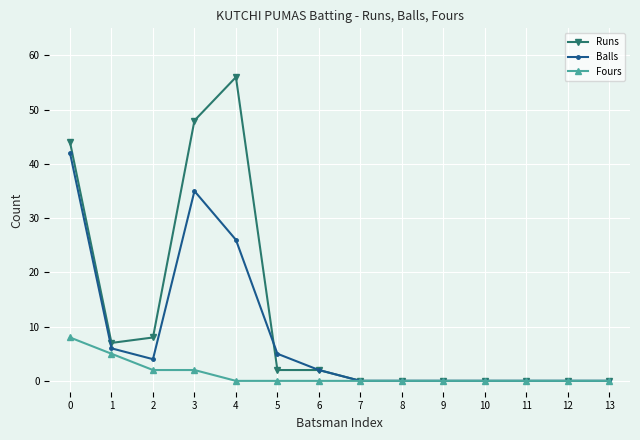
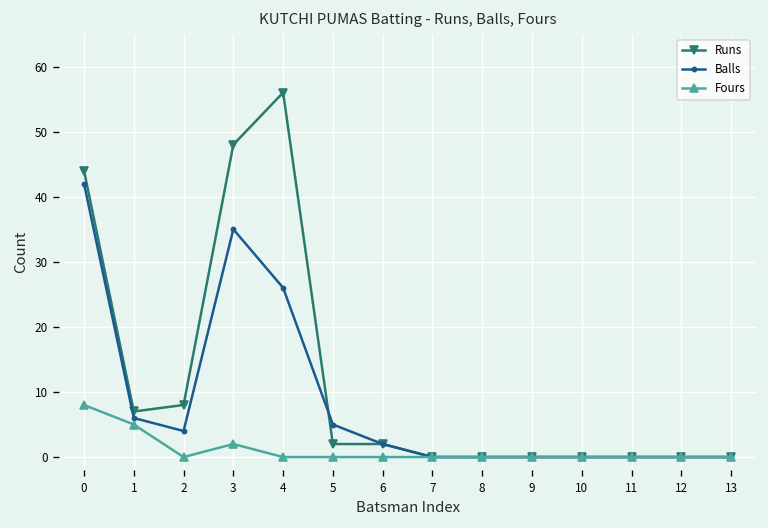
Fours, 2: 2 -> 0
